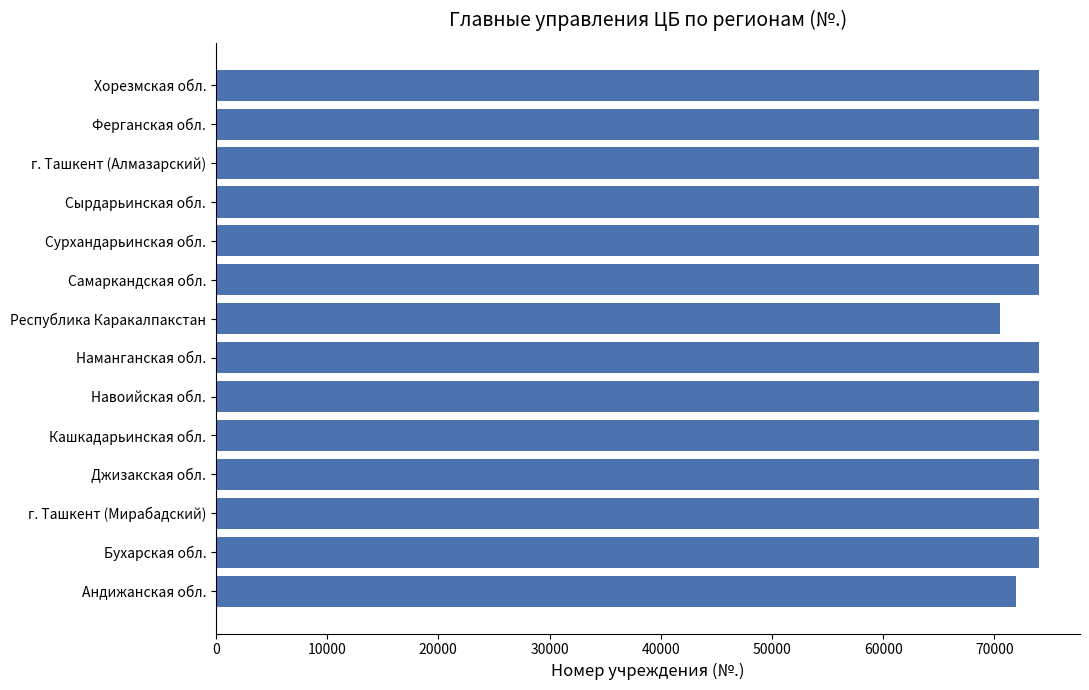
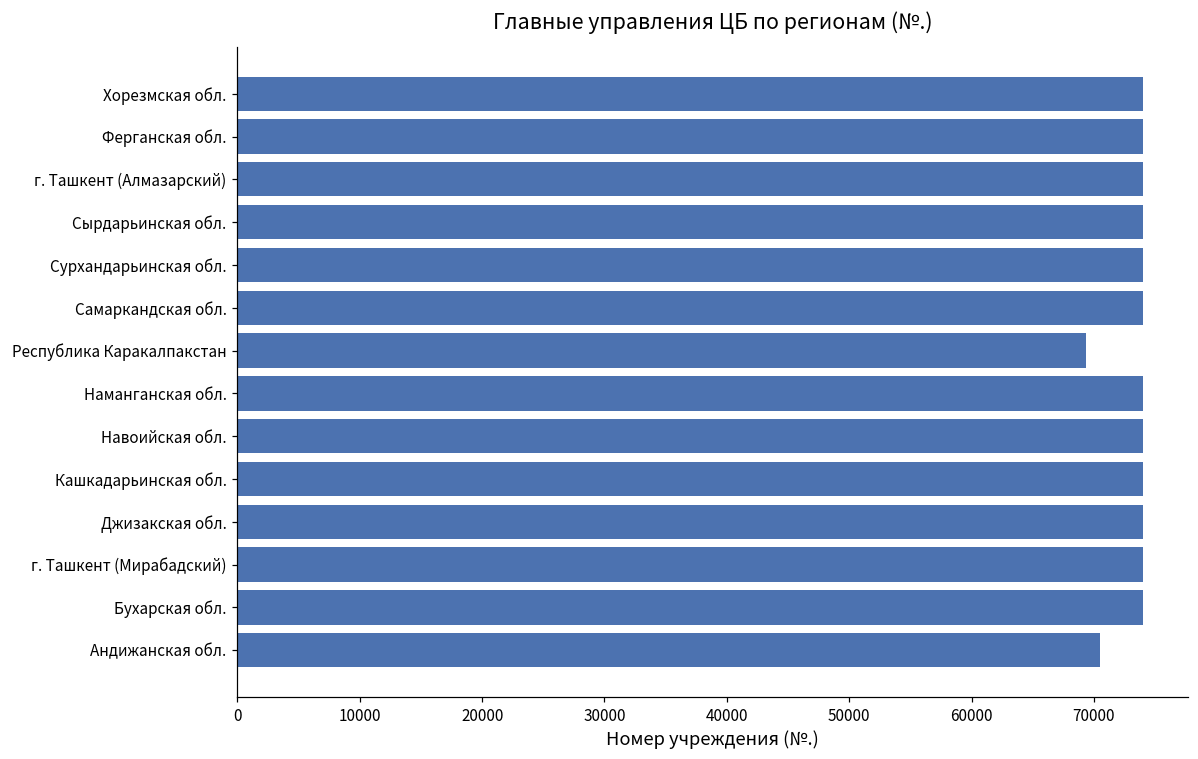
Республика Каракалпакстан: 70500 -> 69400
Андижанская обл.: 71900 -> 70500
